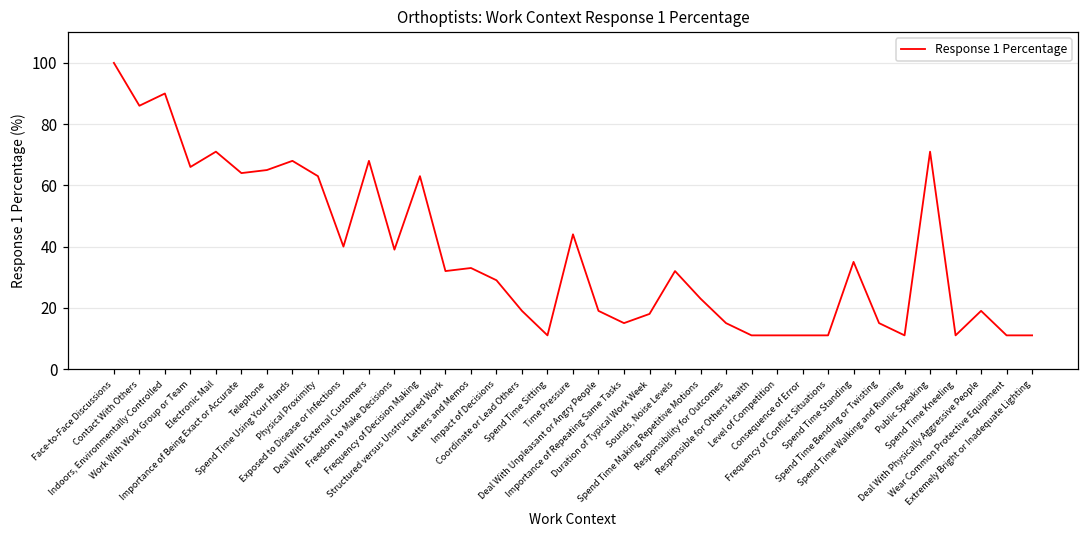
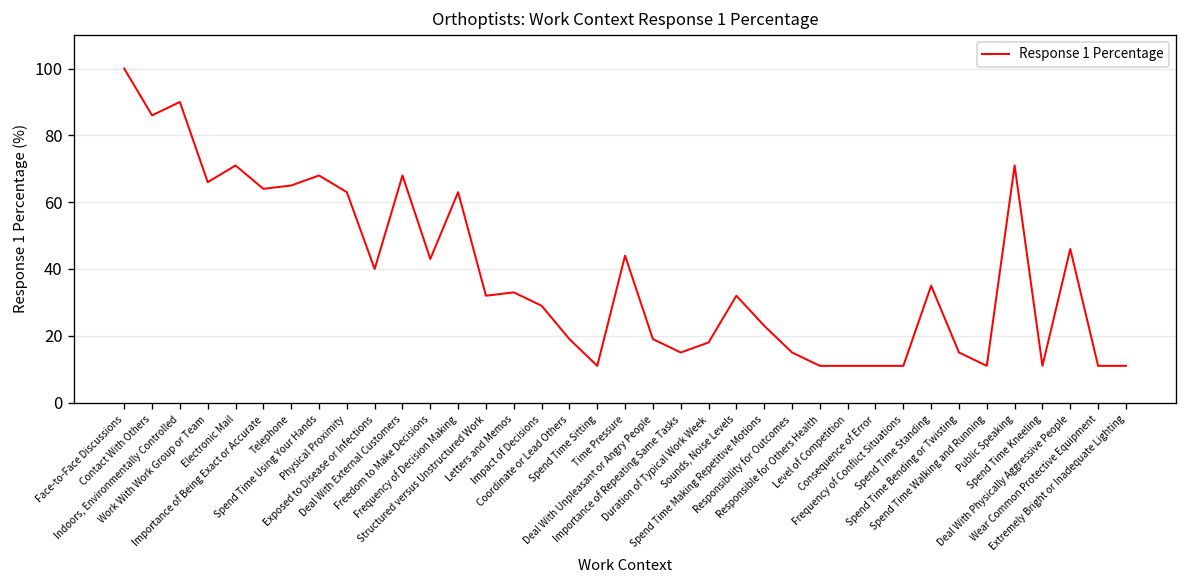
Freedom to Make Decisions: 39 -> 43
Deal With Physically Aggressive People: 19 -> 46
